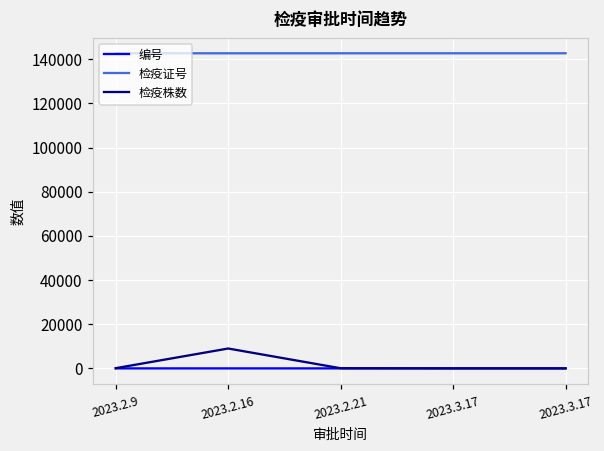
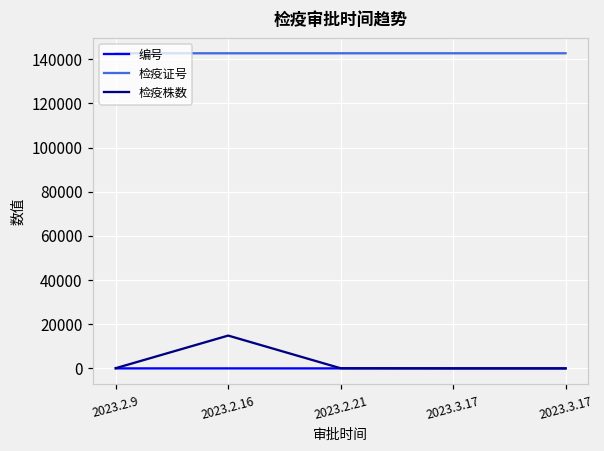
检疫株数, 2023.2.16: 9000 -> 15000
